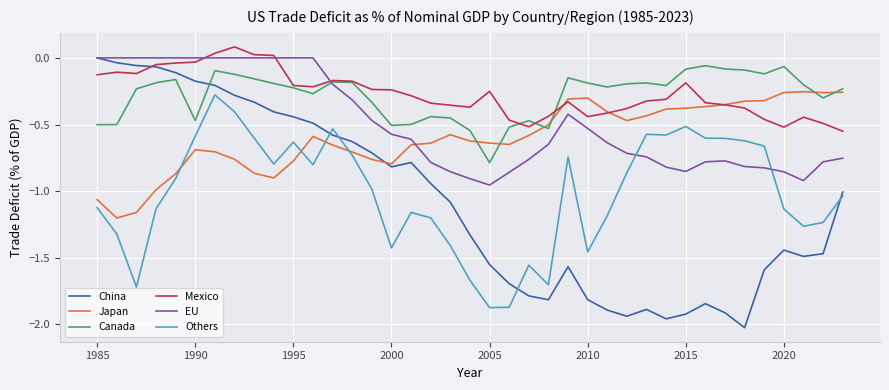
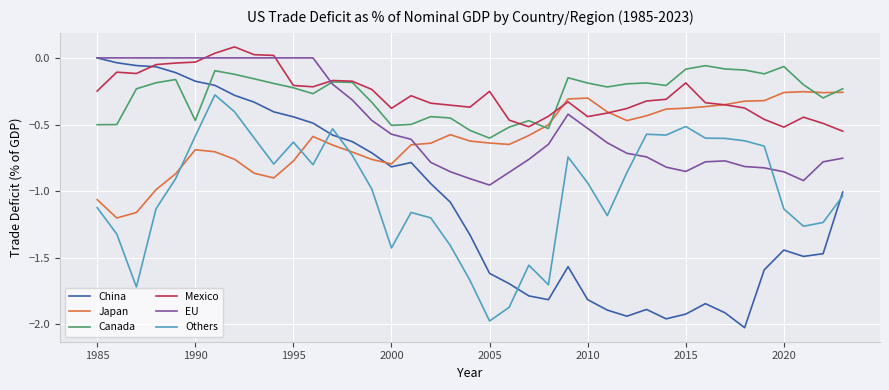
Mexico, 1985: -0.13 -> -0.25
Mexico, 2000: -0.24 -> -0.38
China, 2005: -1.55 -> -1.62
Canada, 2005: -0.79 -> -0.60
Others, 2005: -1.87 -> -1.97
Others, 2010: -1.46 -> -0.94
